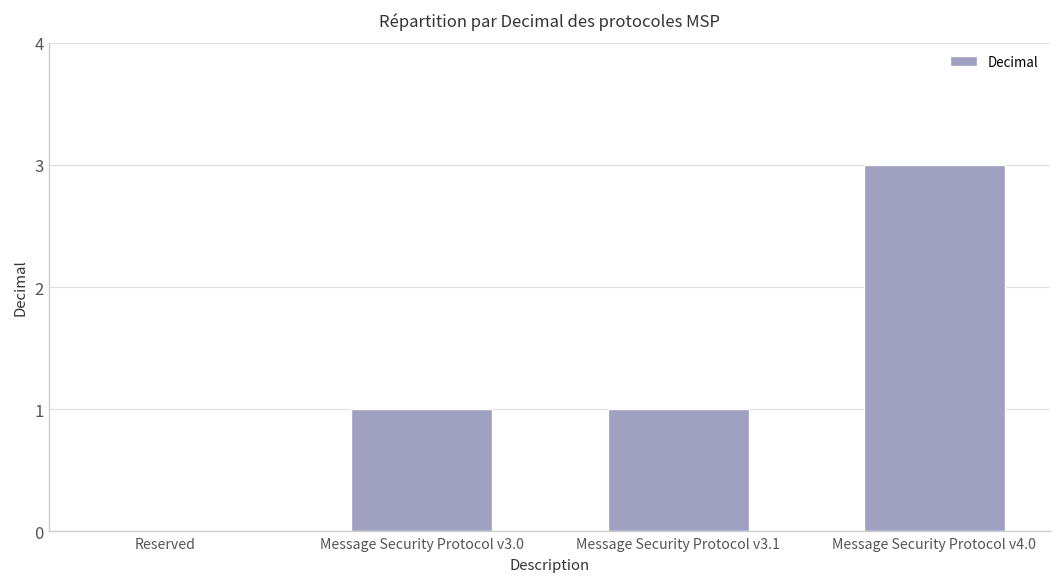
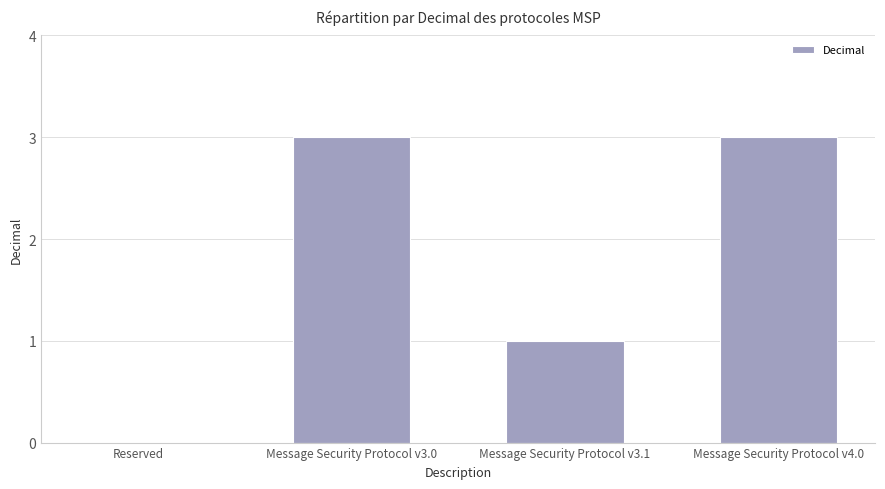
Message Security Protocol v3.0: 1 -> 3
